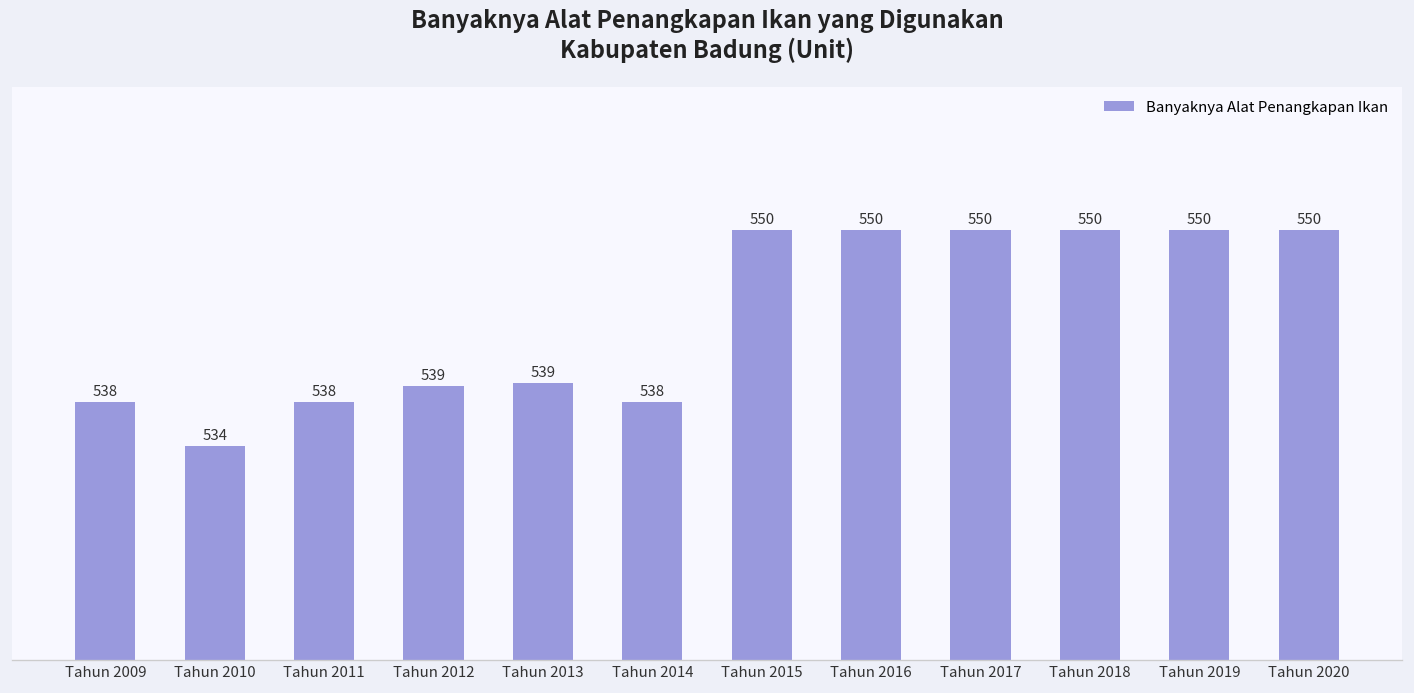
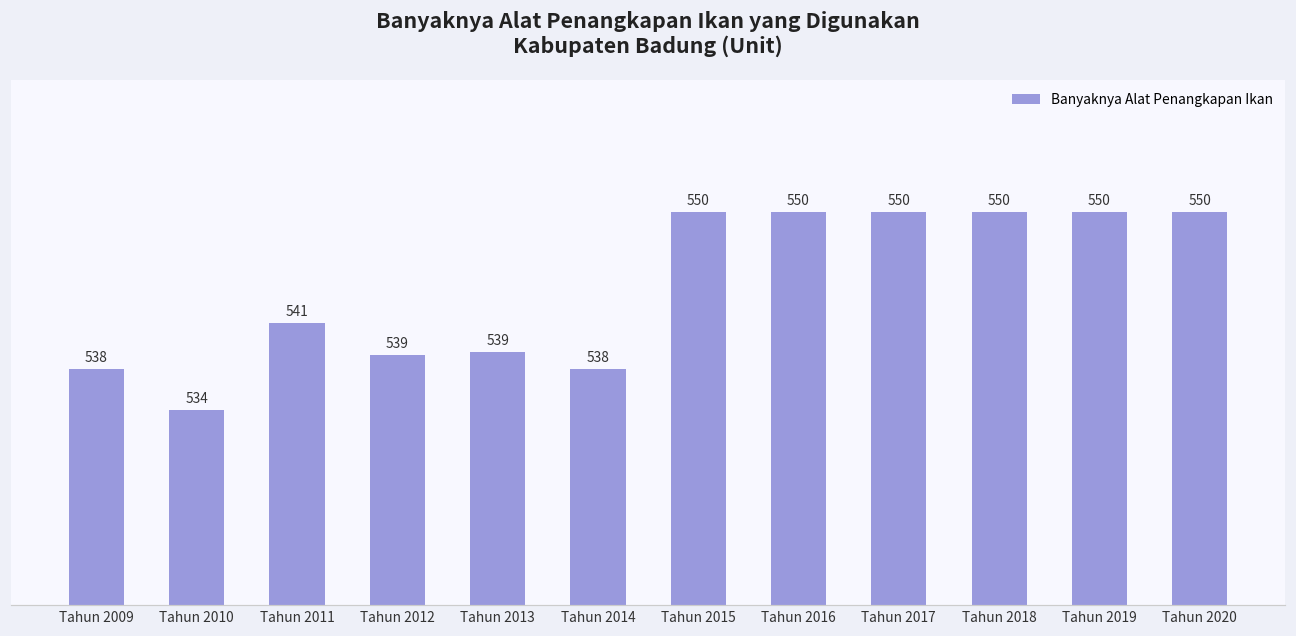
Tahun 2011: 538 -> 541
